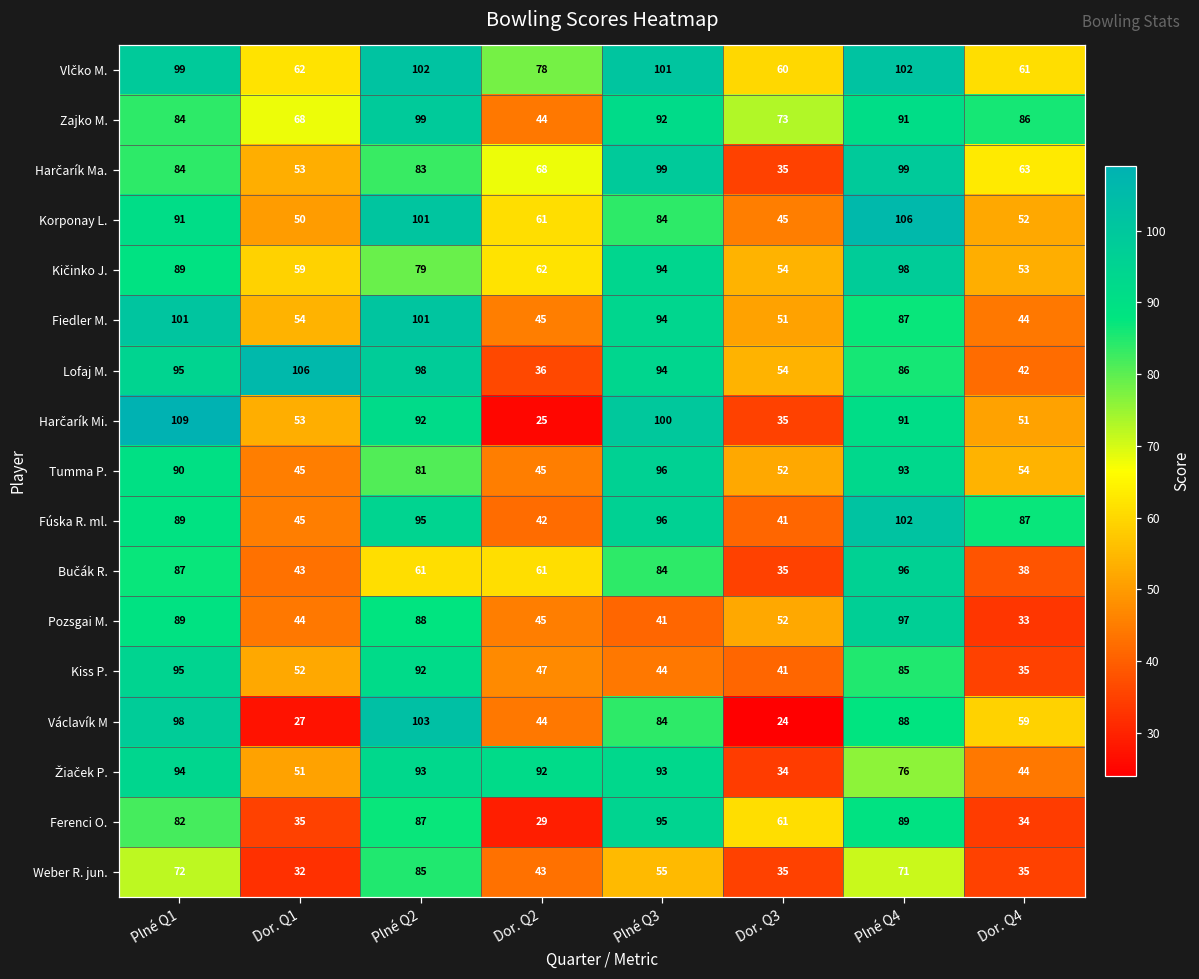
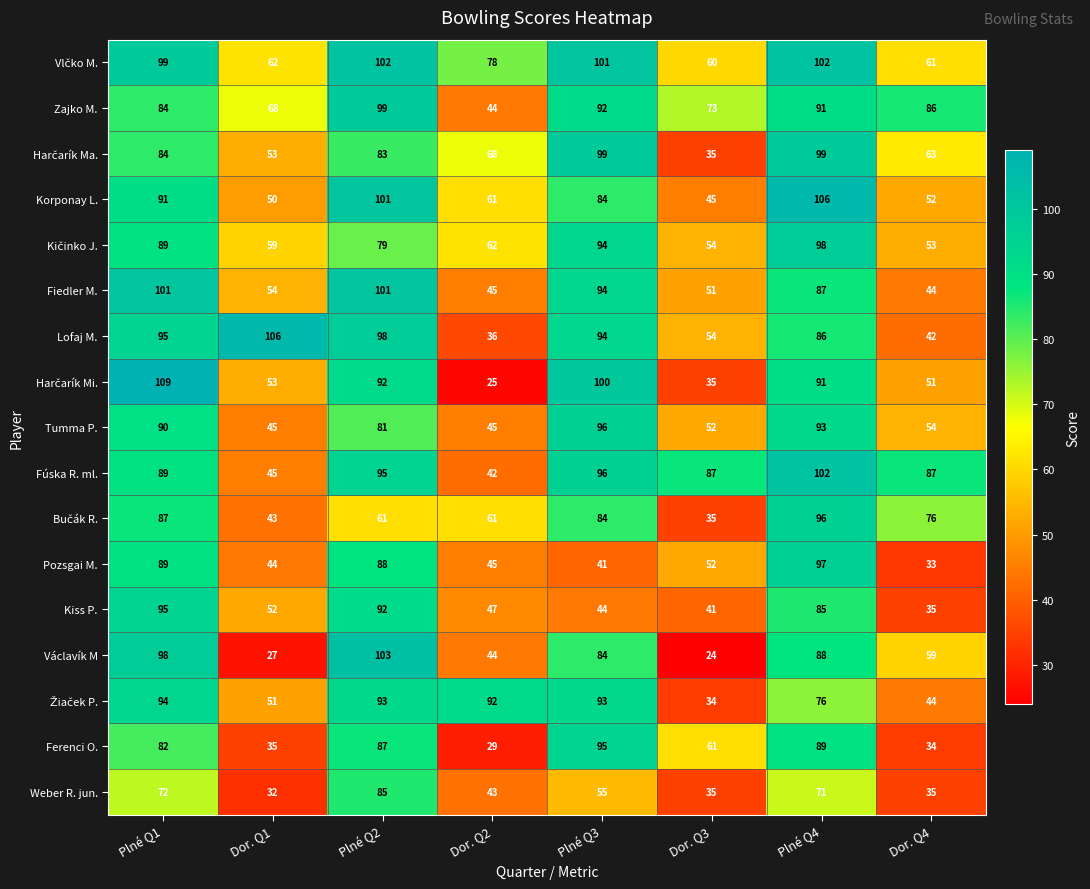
Fúska R. ml., Dor. Q3: 41 -> 87
Bučák R., Dor. Q4: 38 -> 76
